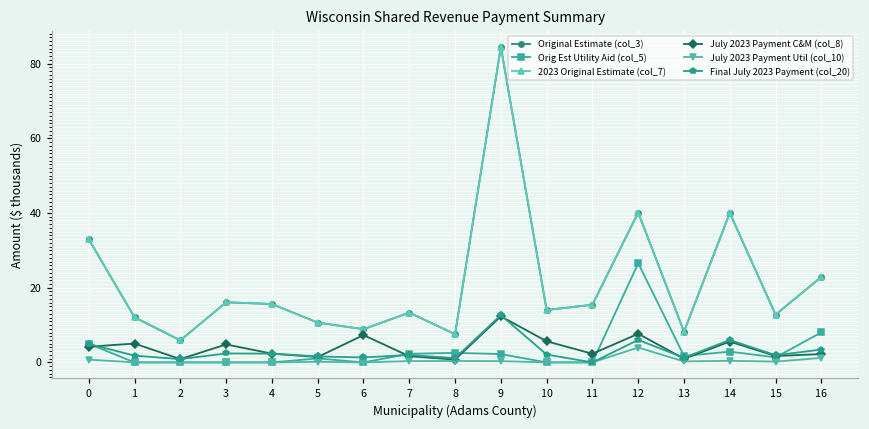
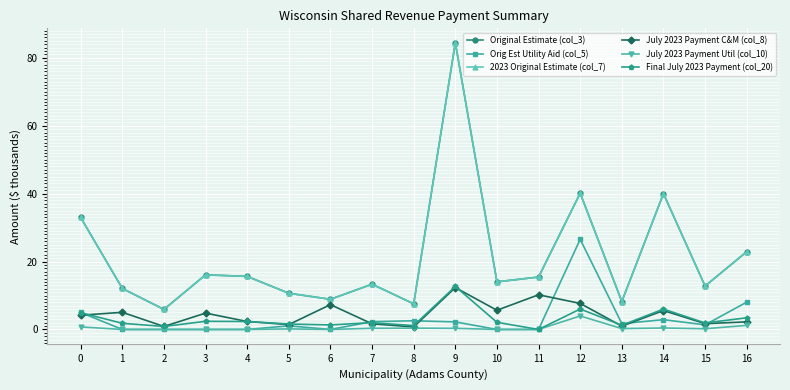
July 2023 Payment C&M (col_8), 11: 2 -> 10
